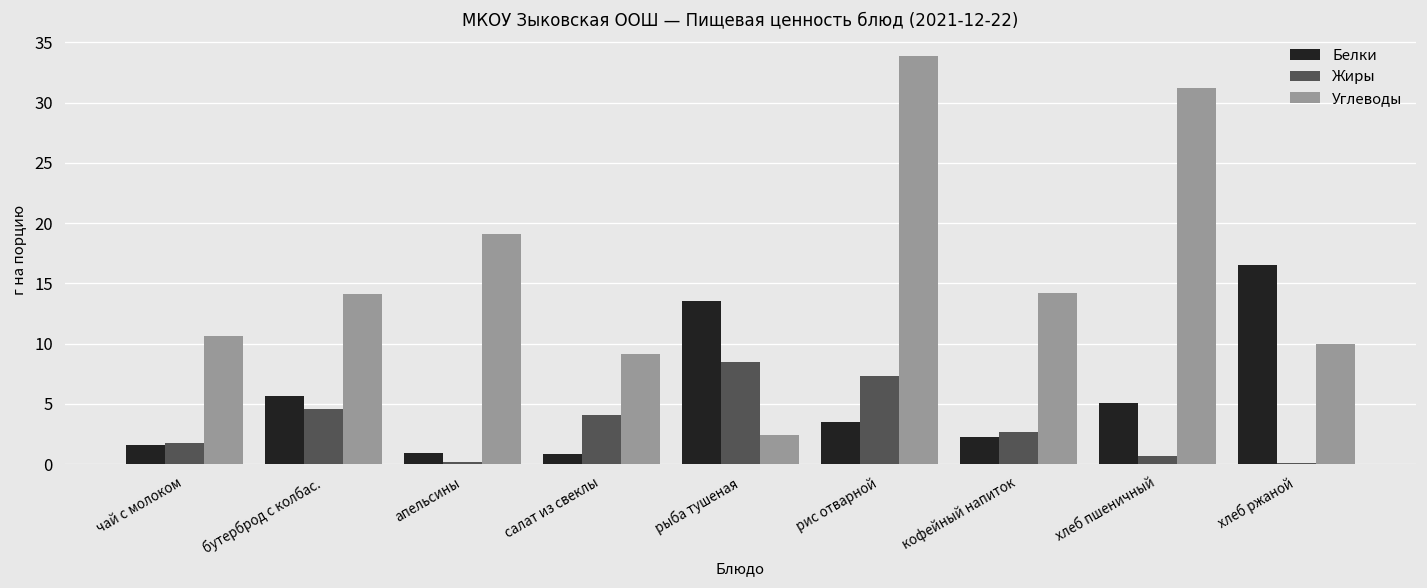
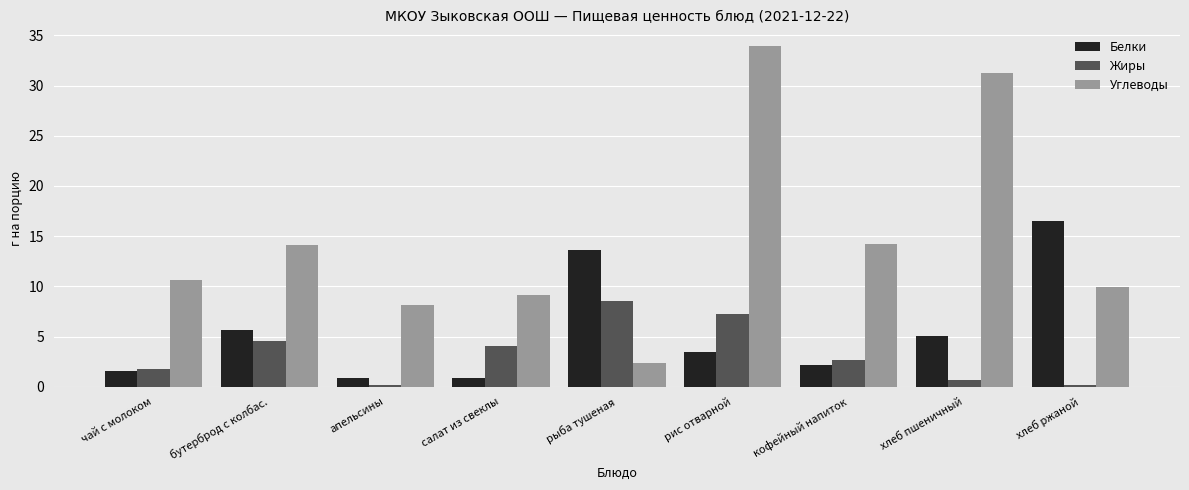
Углеводы, апельсины: 19.1 -> 8.1
